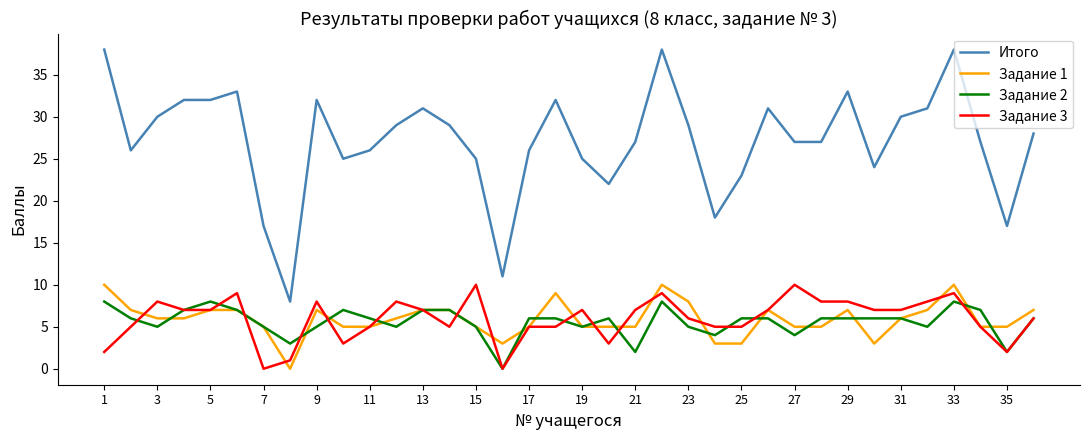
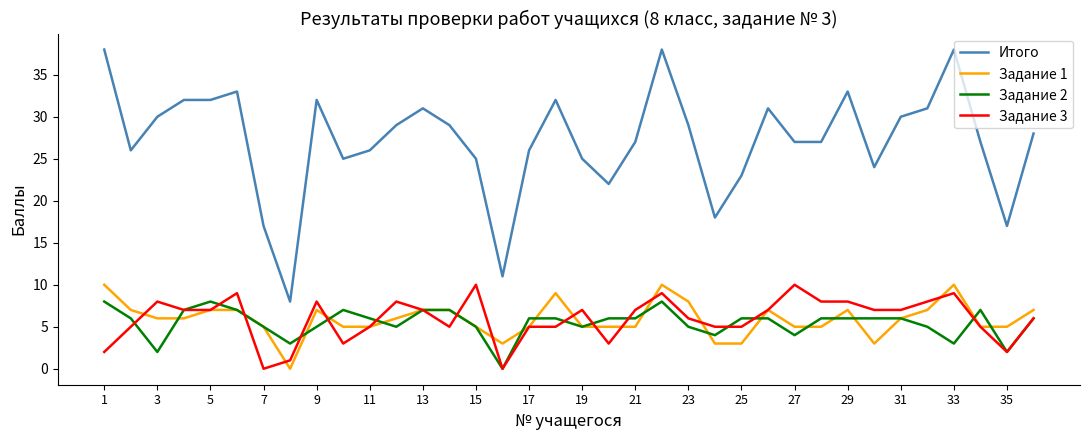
Задание 2, 3: 5 -> 2
Задание 2, 21: 2 -> 6
Задание 2, 33: 8 -> 3
